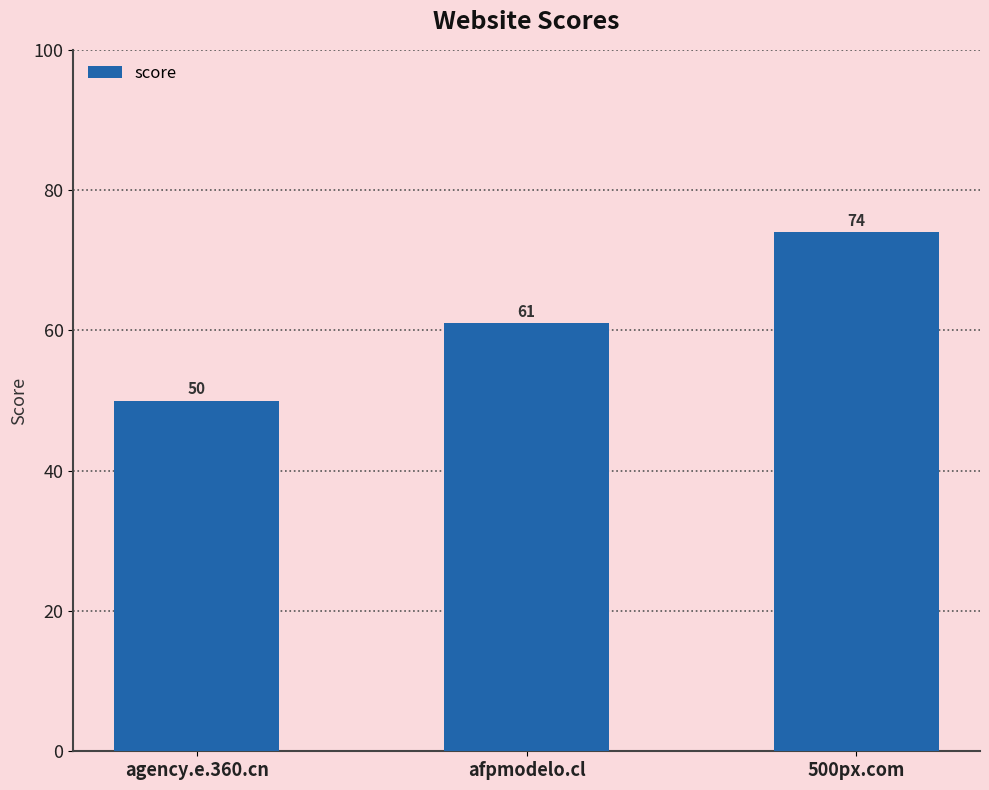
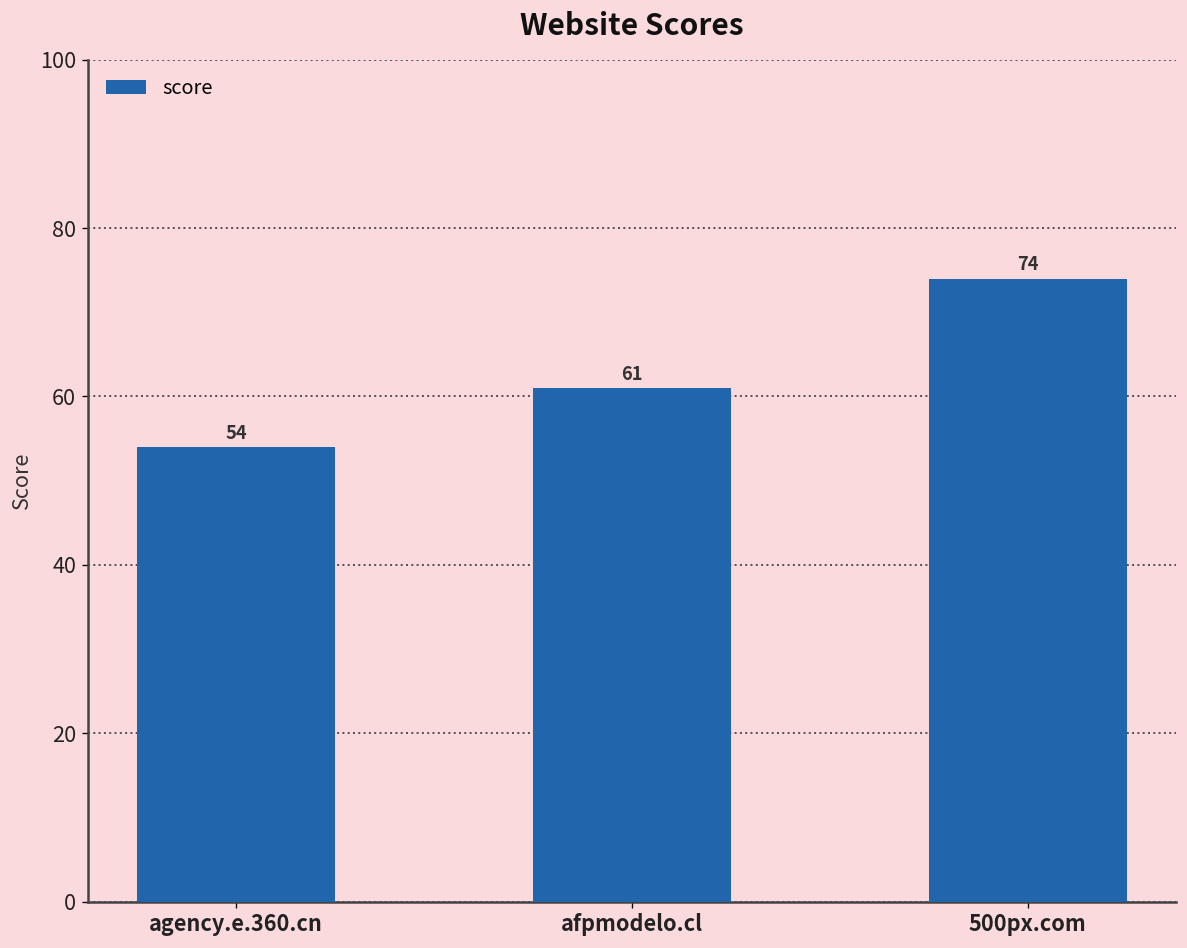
agency.e.360.cn: 50 -> 54
